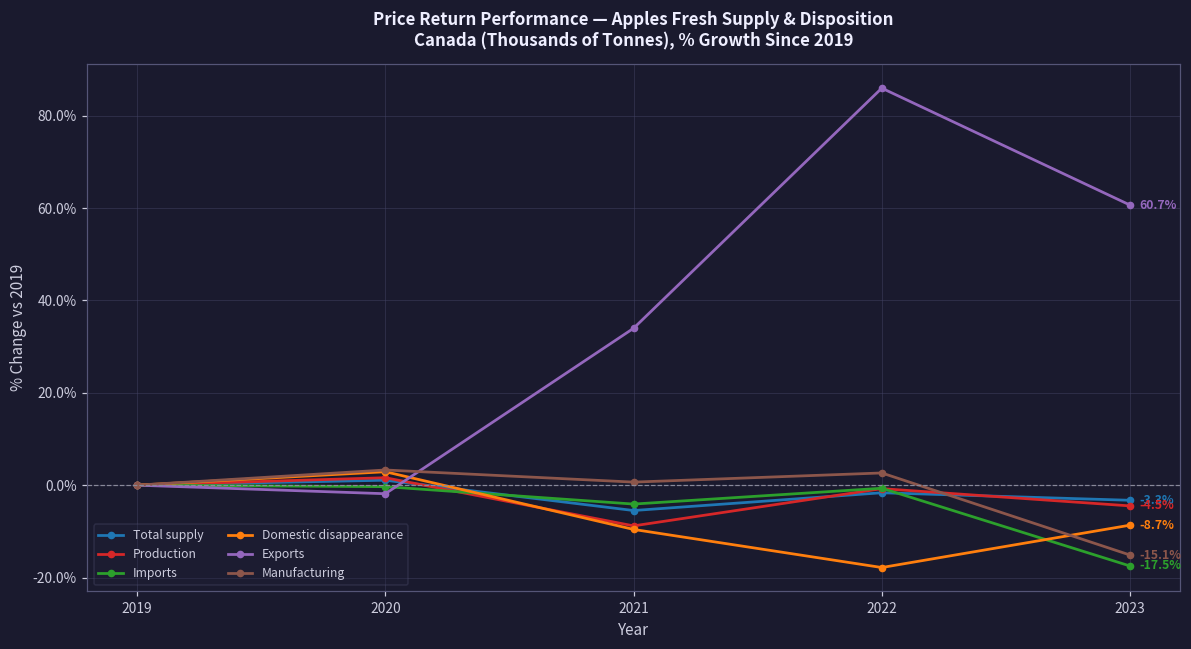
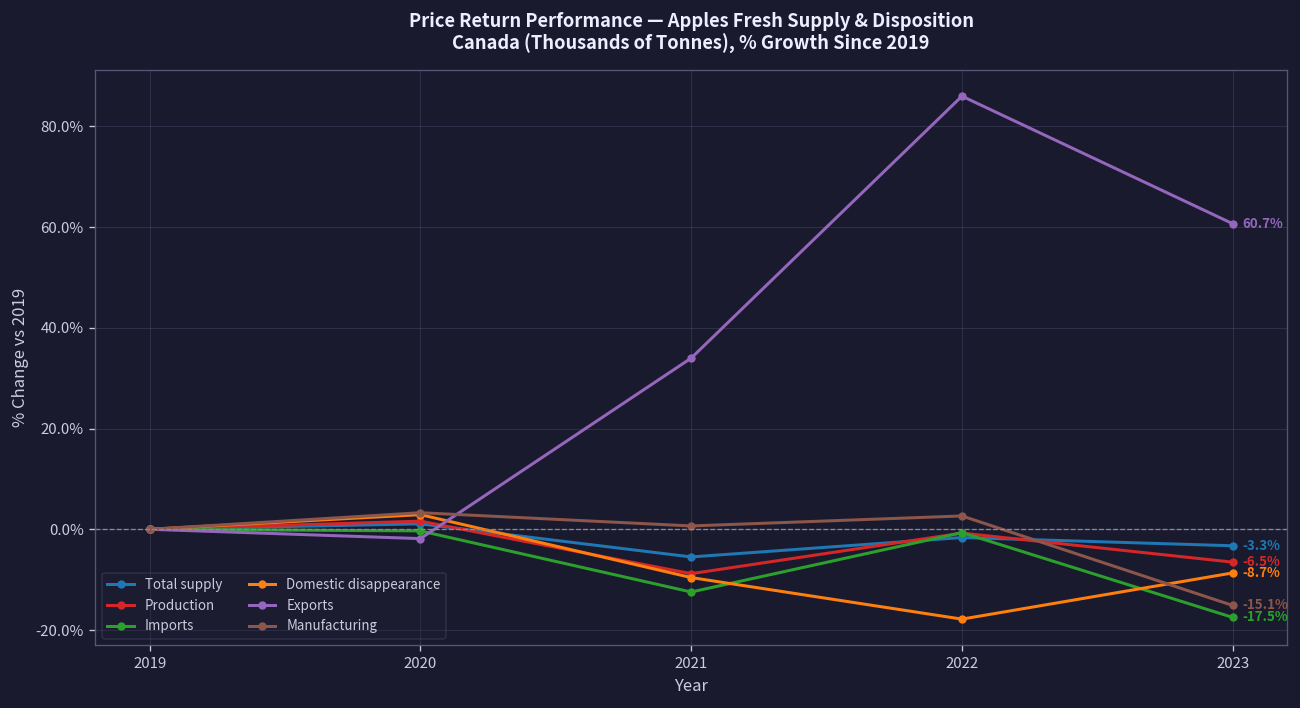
Imports, 2021: -4% -> -12%
Production, 2023: -4.5% -> -6.5%
